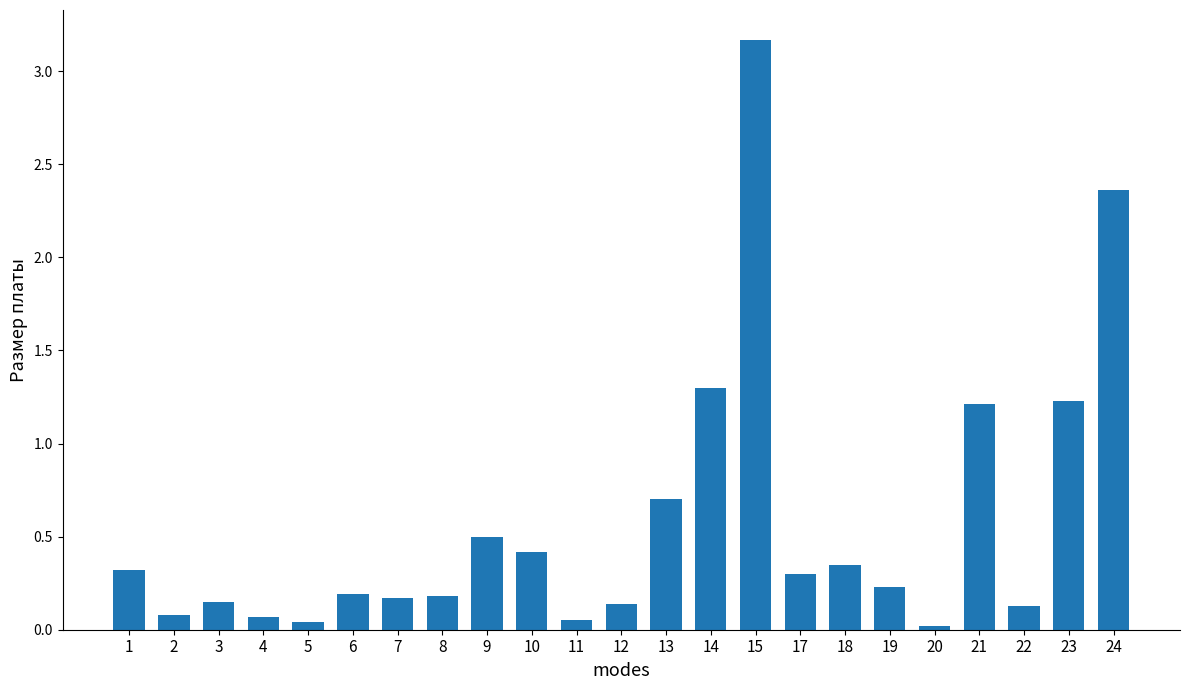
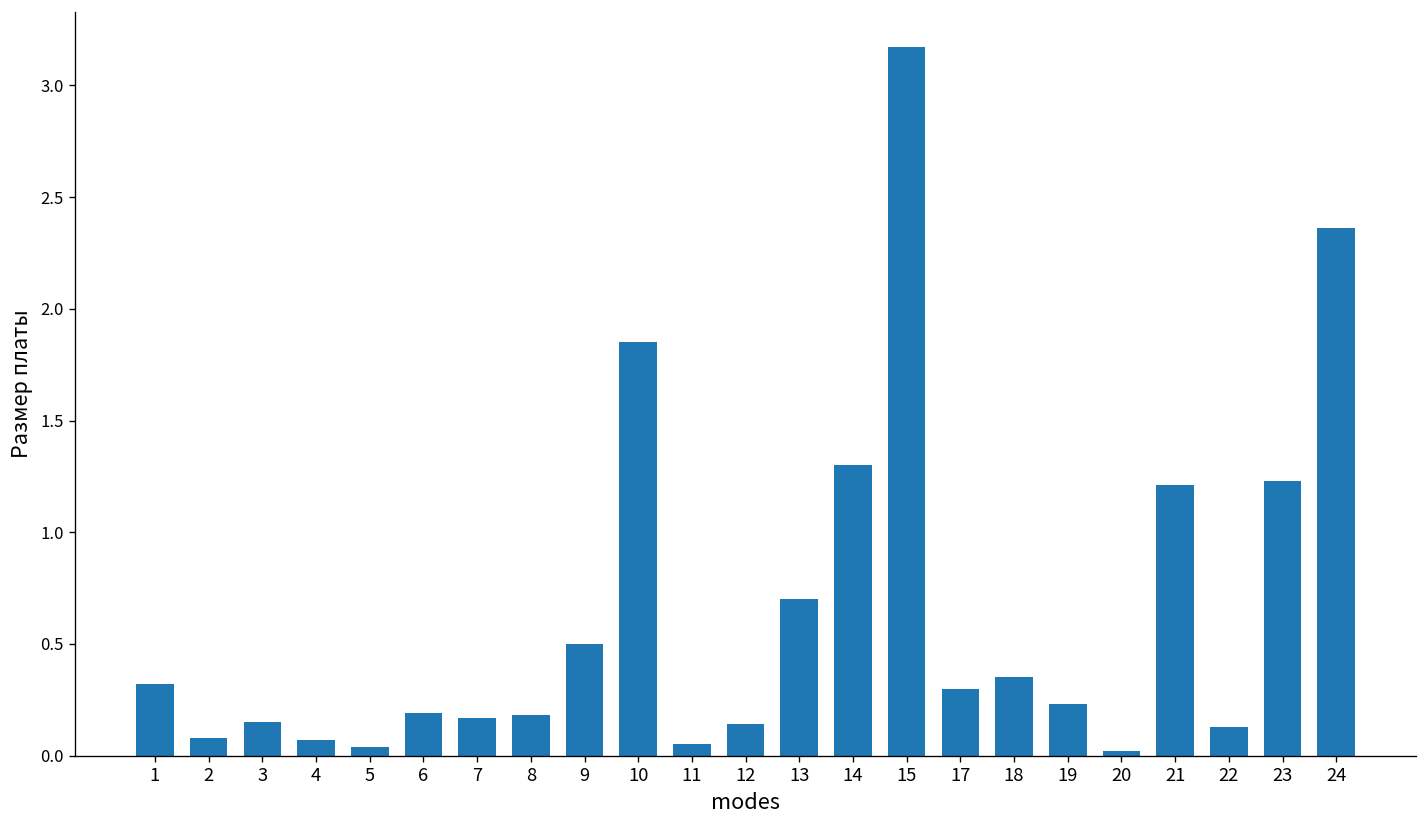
10: 0.42 -> 1.85
